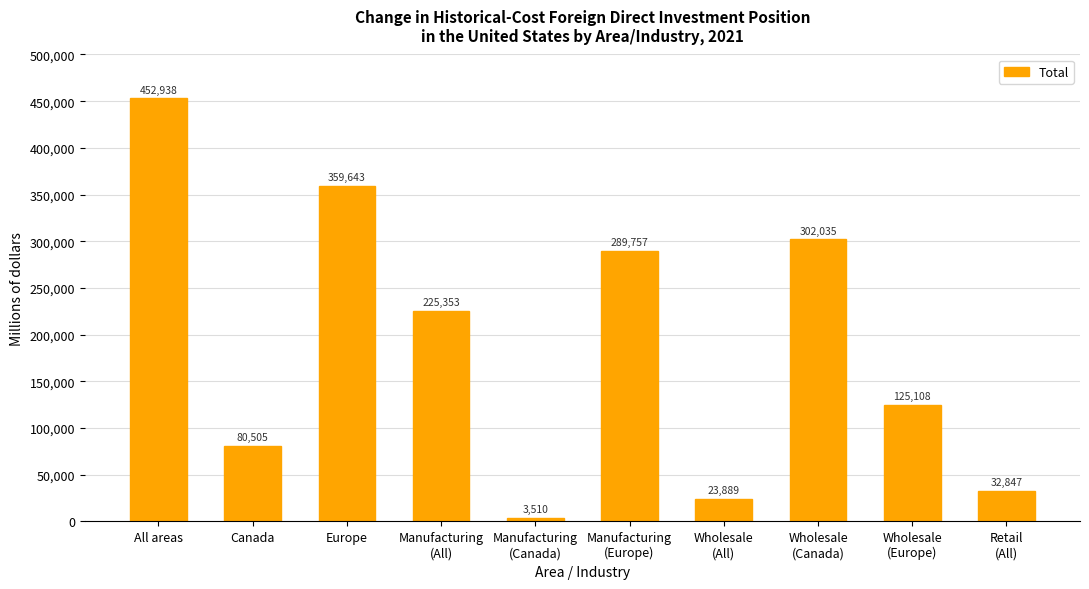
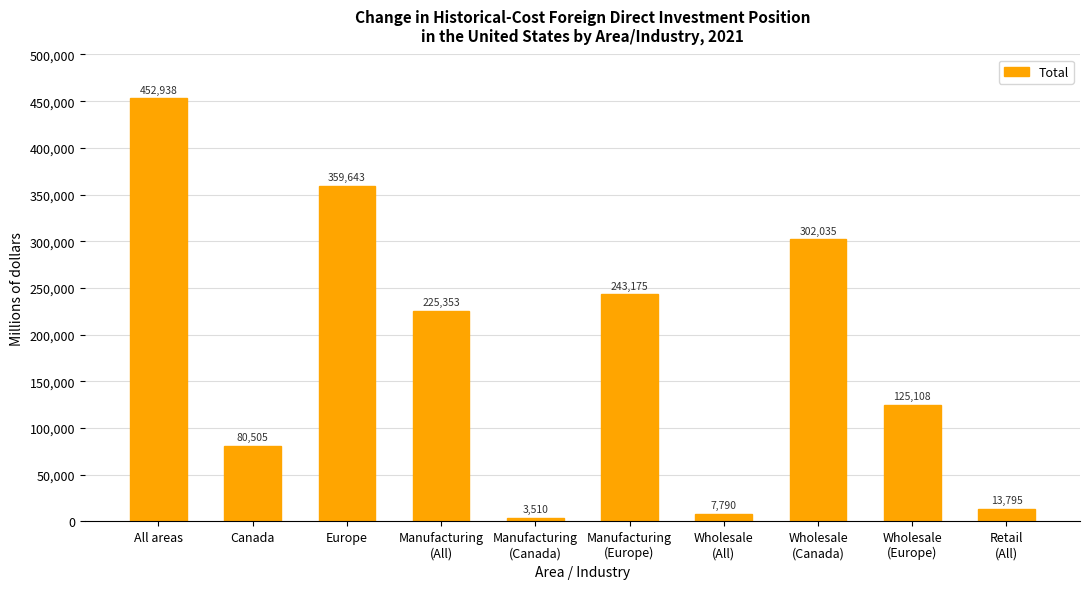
Manufacturing (Europe): 289,757 -> 243,175
Wholesale (All): 23,889 -> 7,790
Retail (All): 32,847 -> 13,795
